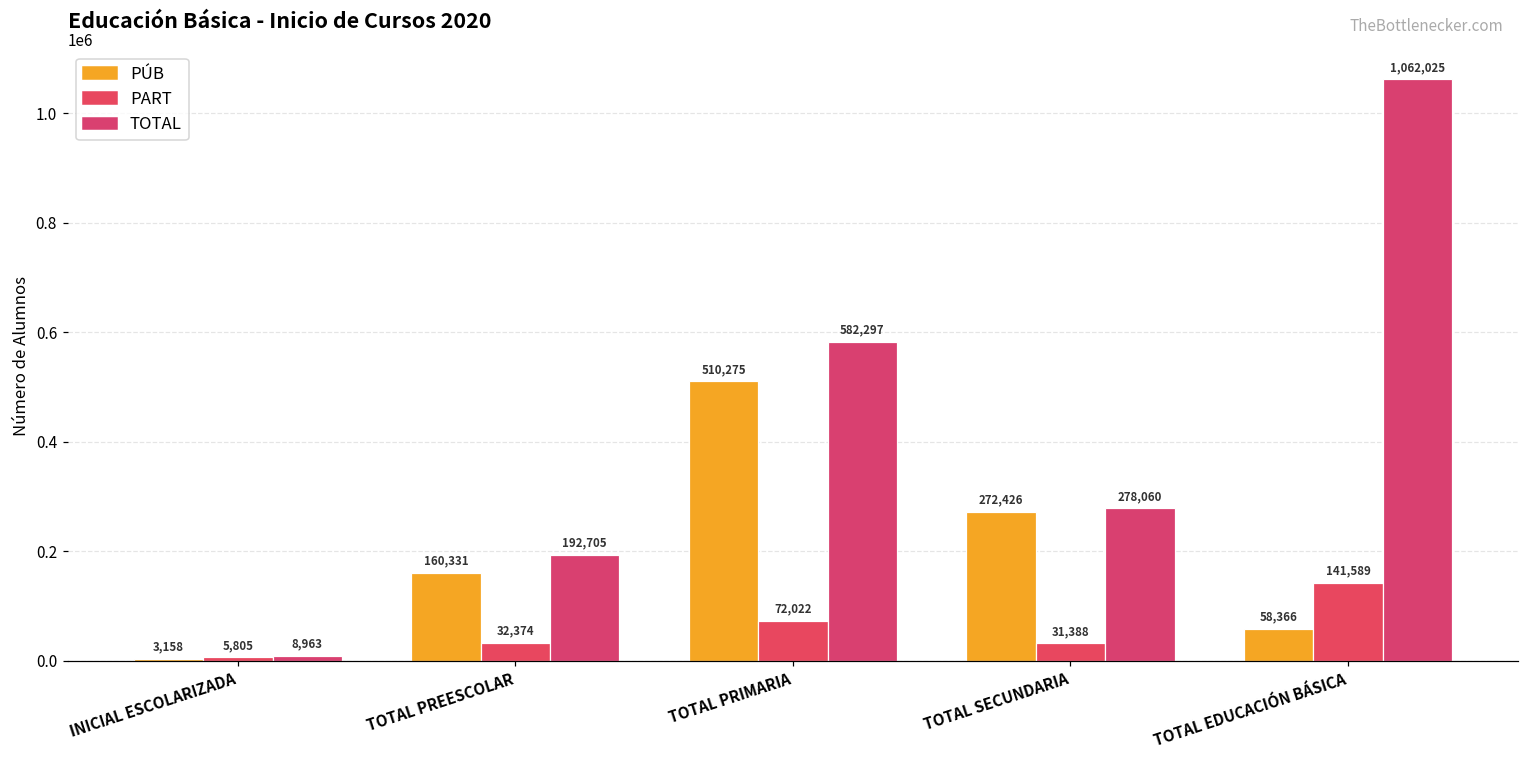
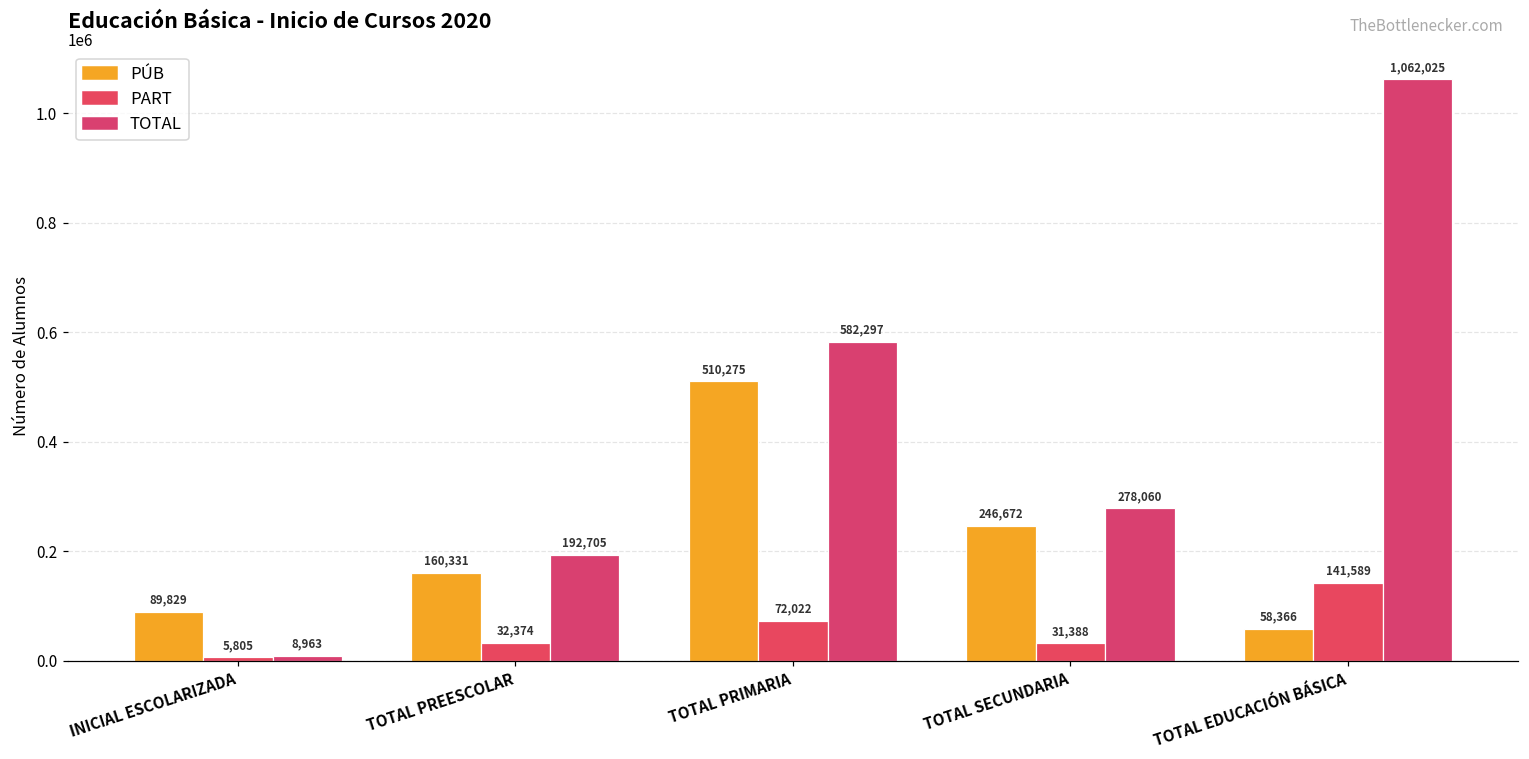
PÚB, INICIAL ESCOLARIZADA: 3,158 -> 89,829
PÚB, TOTAL SECUNDARIA: 272,426 -> 246,672
